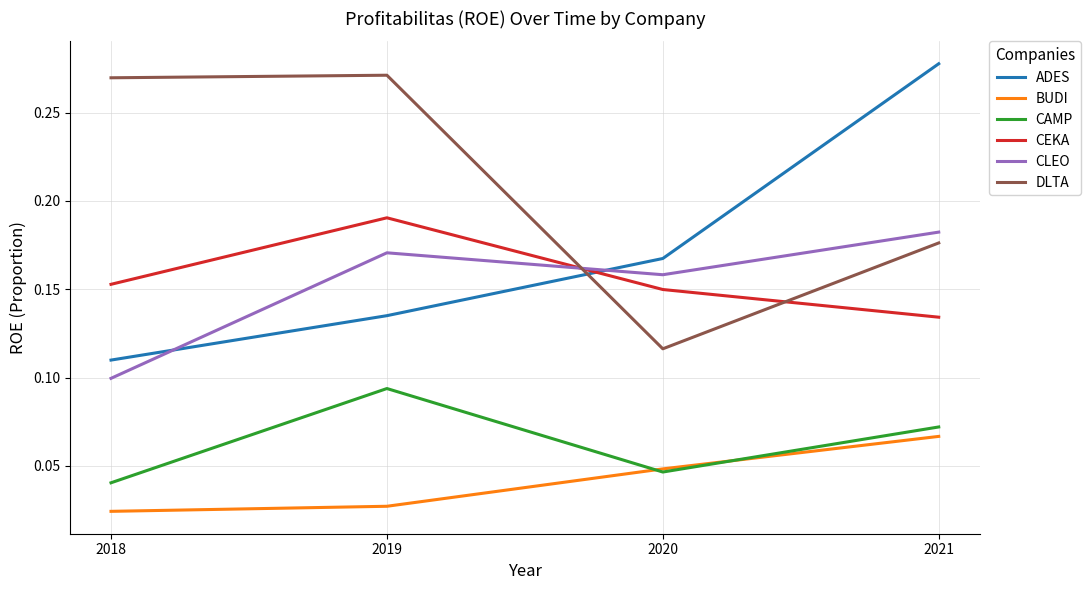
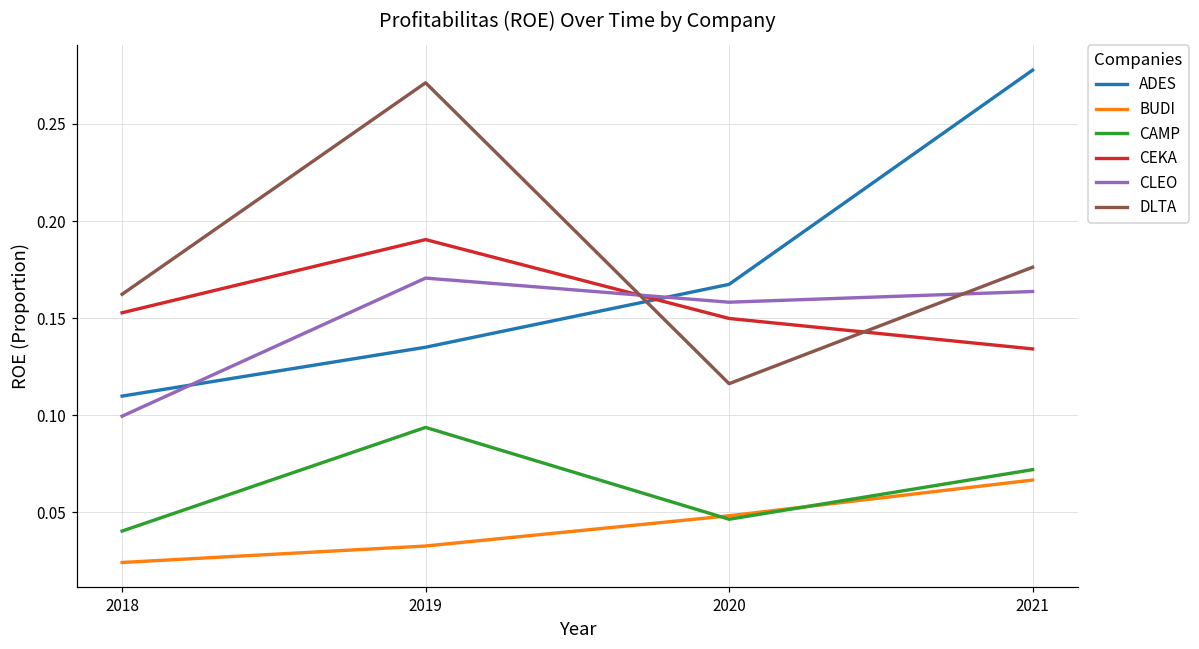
DLTA, 2018: 0.270 -> 0.162
BUDI, 2019: 0.027 -> 0.033
CLEO, 2021: 0.182 -> 0.164
